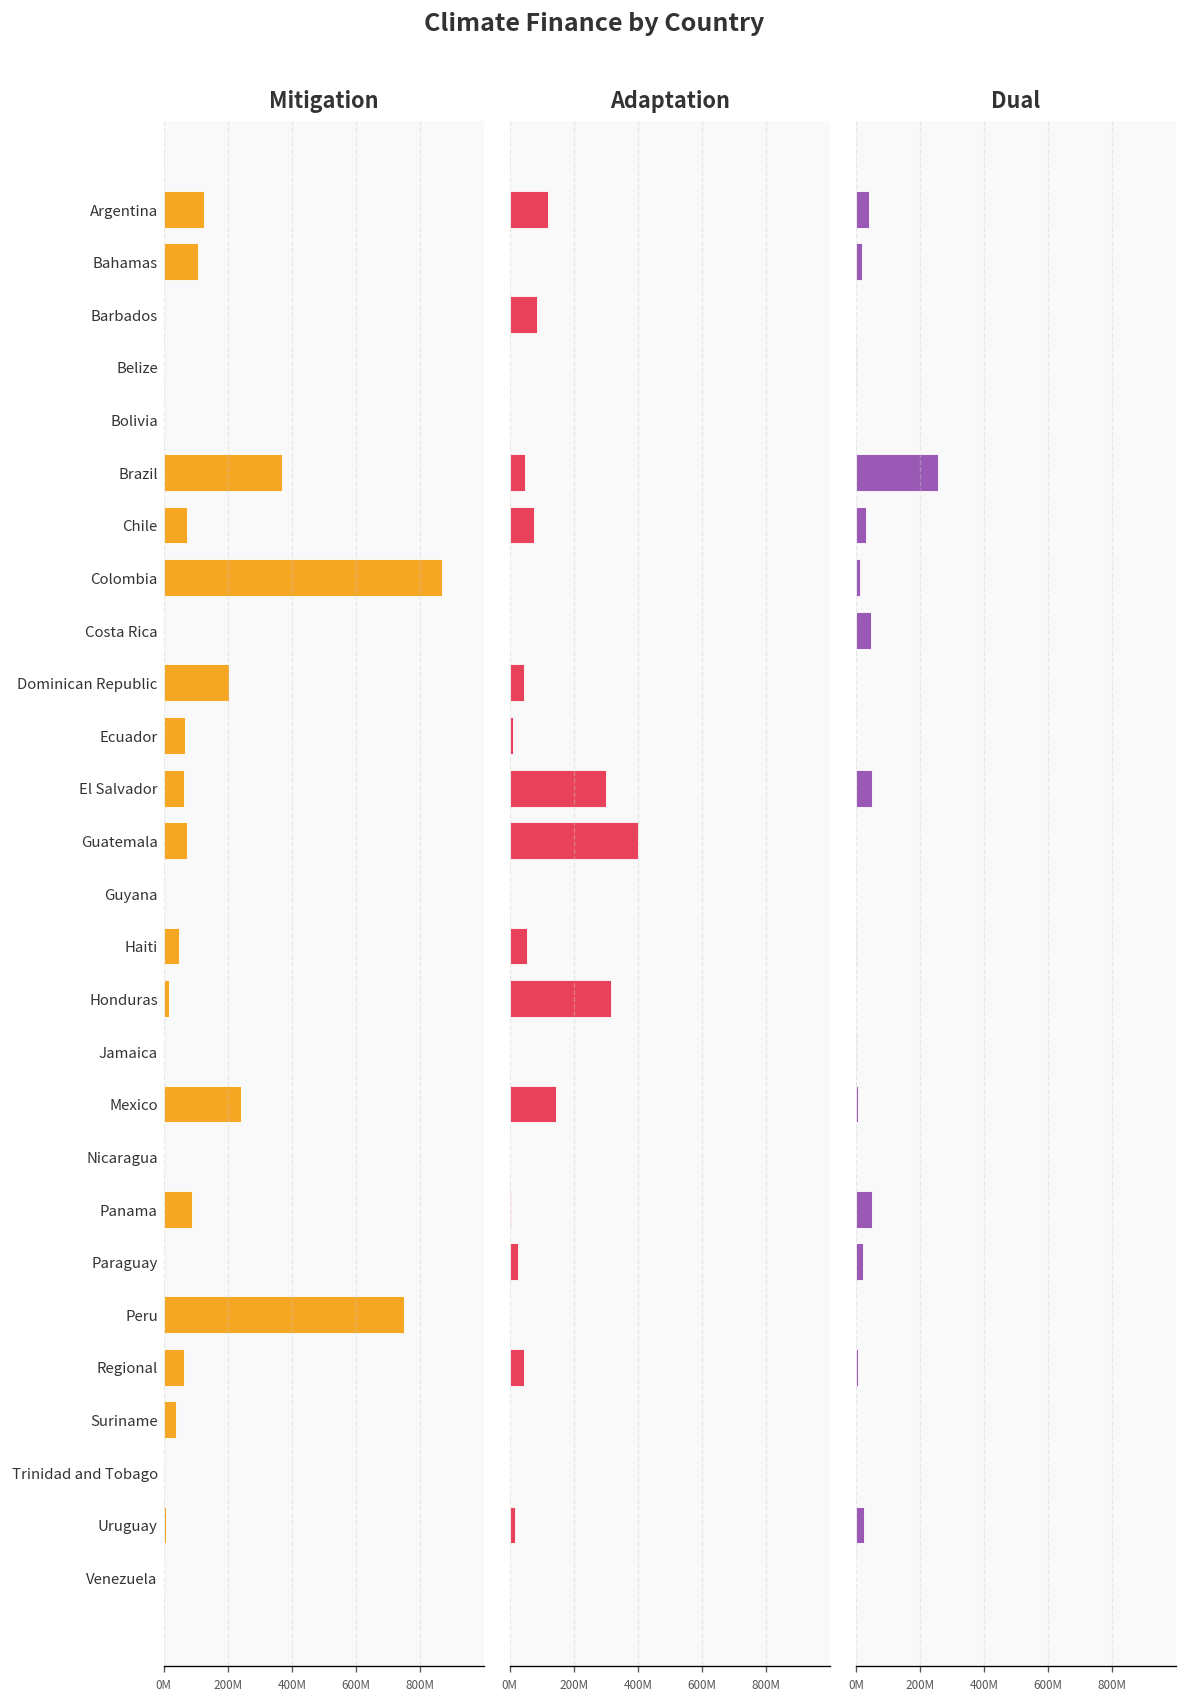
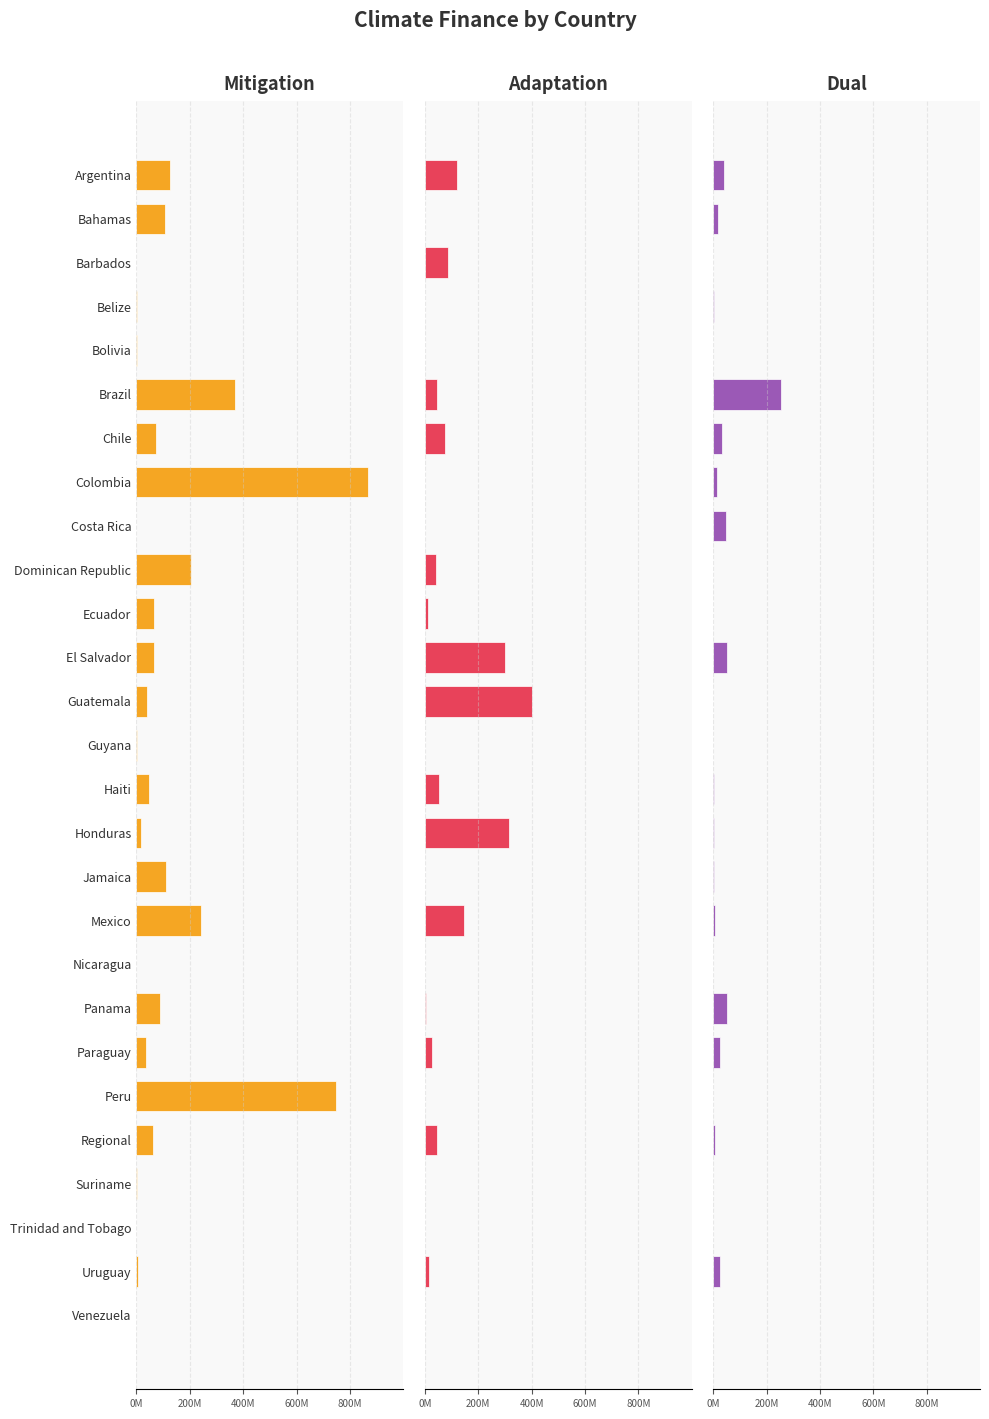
Mitigation, Guatemala: 70000000 -> 40000000
Mitigation, Jamaica: 0 -> 110000000
Mitigation, Paraguay: 0 -> 40000000
Mitigation, Suriname: 40000000 -> 0
